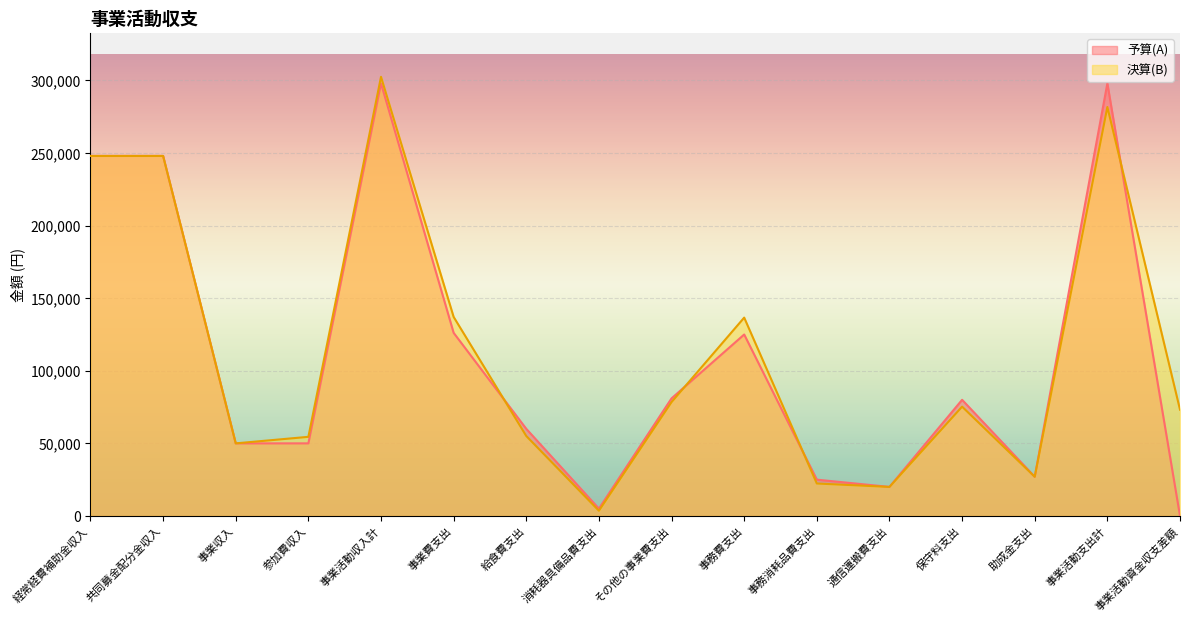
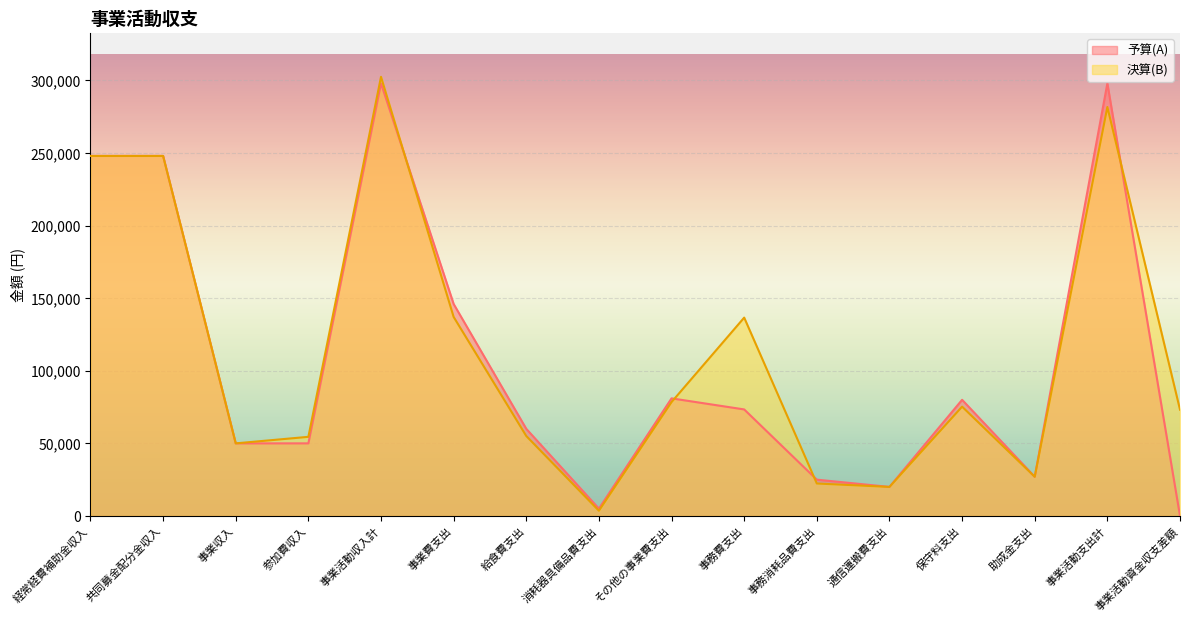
予算(A), 事業費支出: 126,000 -> 146,000
予算(A), 事務費支出: 125,000 -> 73,000
